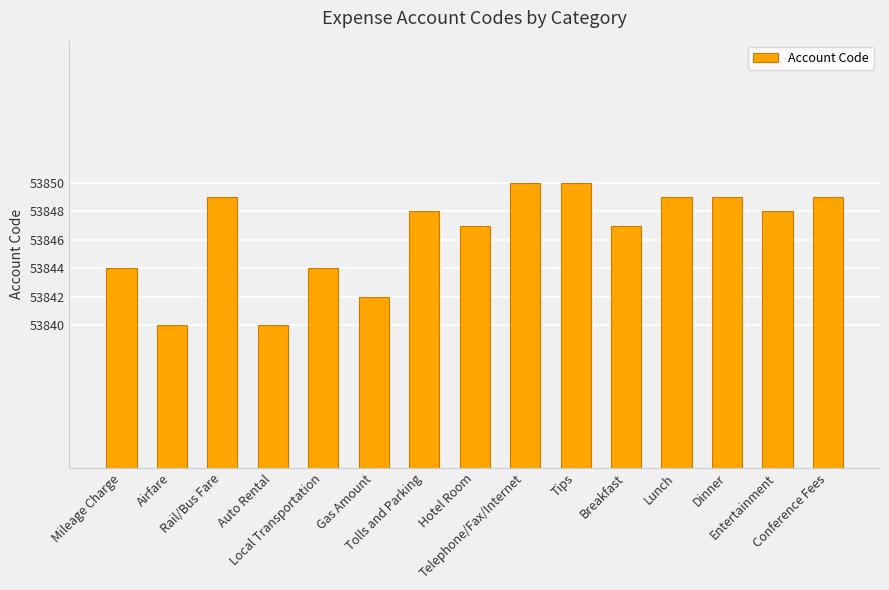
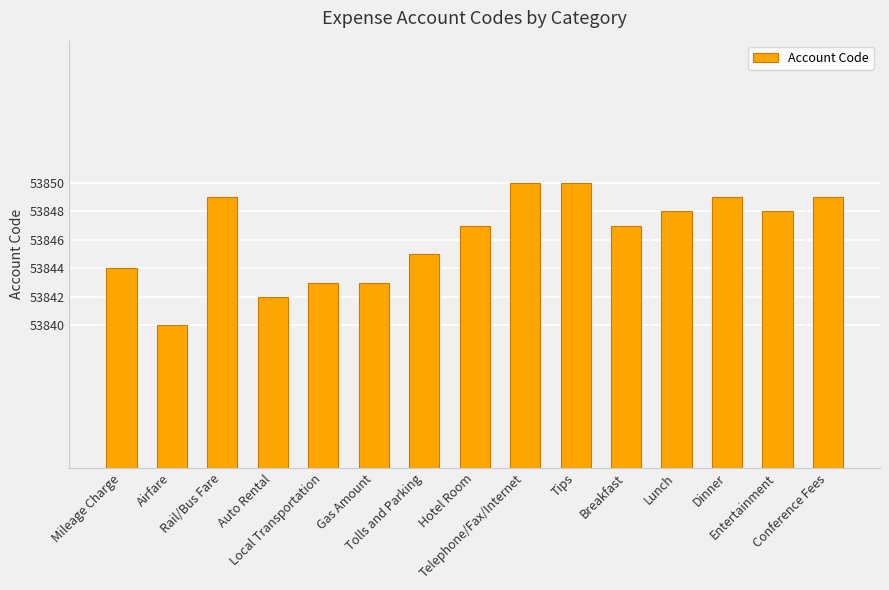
Auto Rental: 53840 -> 53842
Local Transportation: 53844 -> 53843
Gas Amount: 53842 -> 53843
Tolls and Parking: 53848 -> 53845
Lunch: 53849 -> 53848
